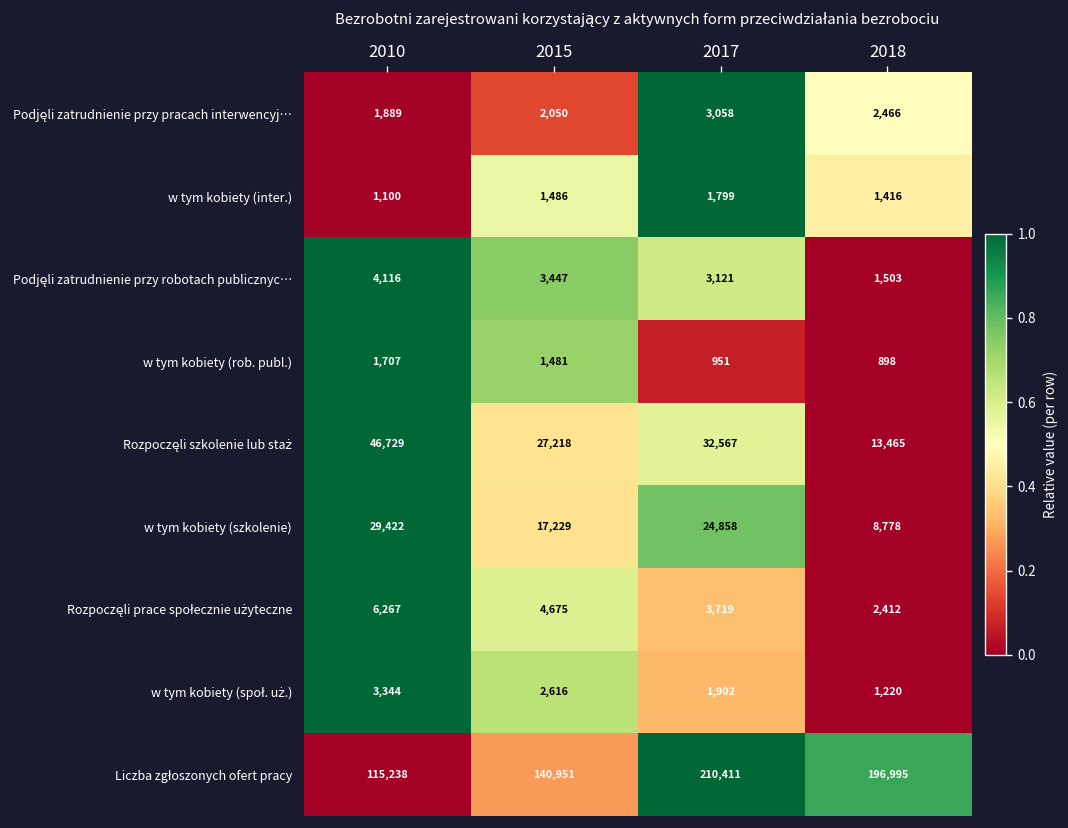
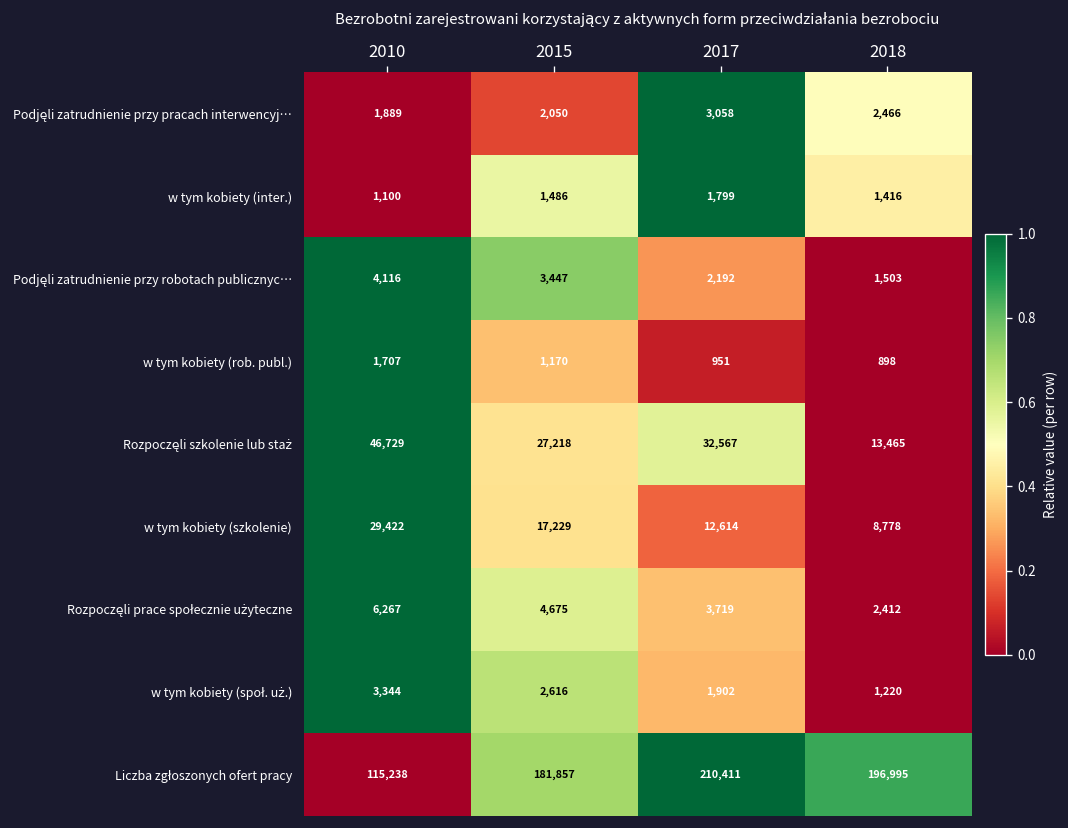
Podjęli zatrudnienie przy robotach publicznyc…, 2017: 3,121 -> 2,192
w tym kobiety (rob. publ.), 2015: 1,481 -> 1,170
w tym kobiety (szkolenie), 2017: 24,858 -> 12,614
Liczba zgłoszonych ofert pracy, 2015: 140,951 -> 181,857
